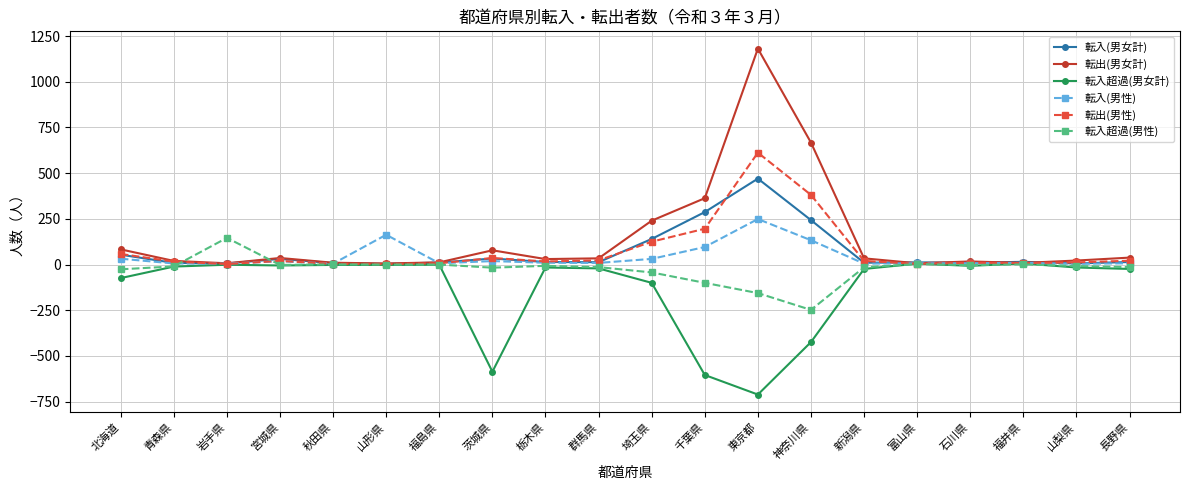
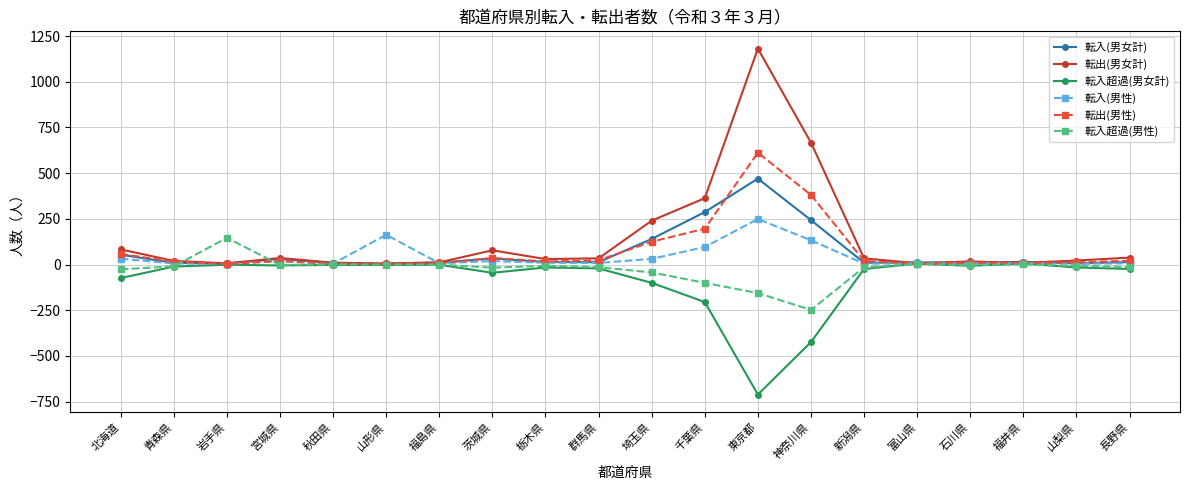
転入超過(男女計), 茨城県: -590 -> -50
転入超過(男女計), 千葉県: -600 -> -210
